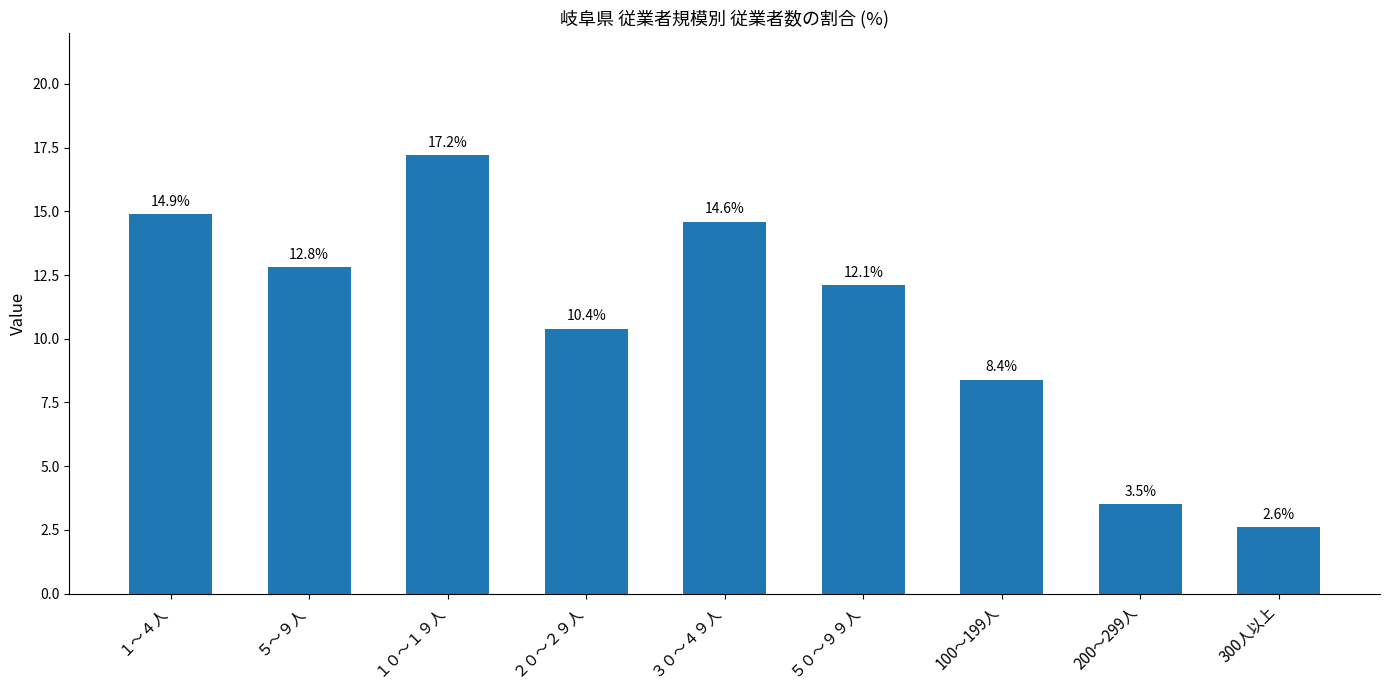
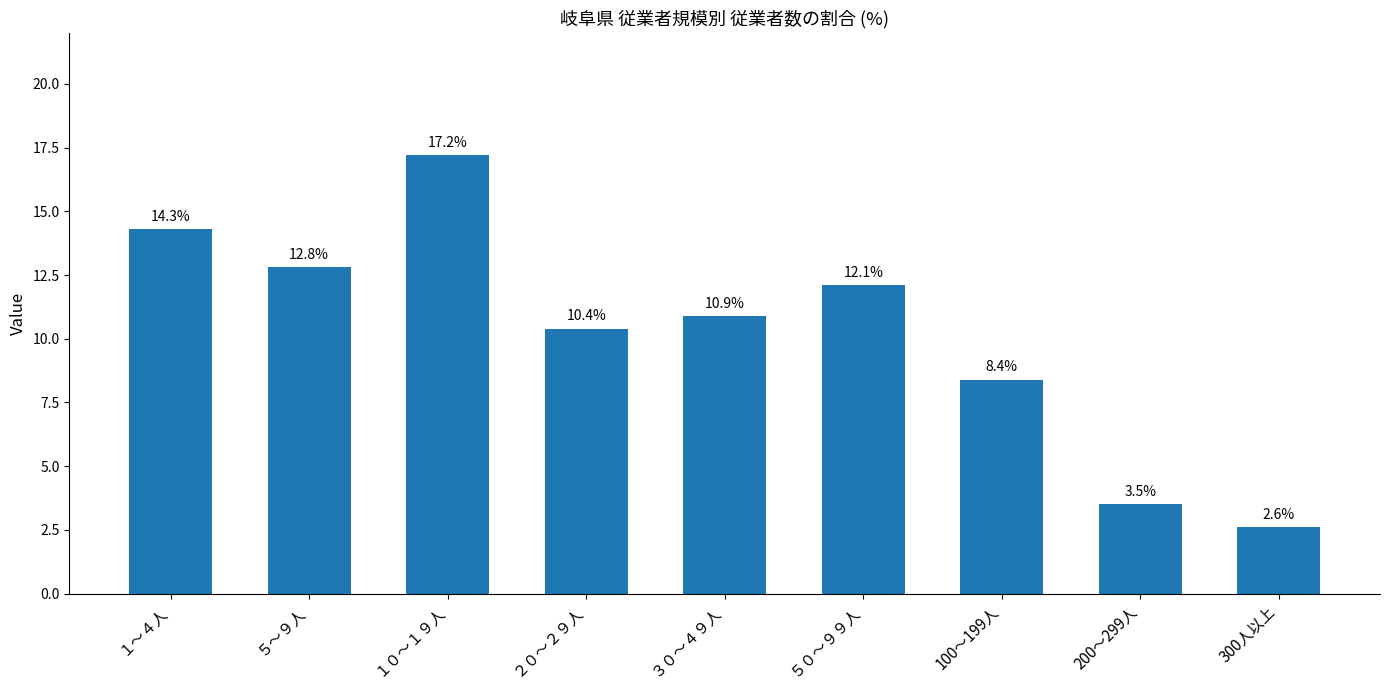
１～４人: 14.9% -> 14.3%
３０～４９人: 14.6% -> 10.9%
